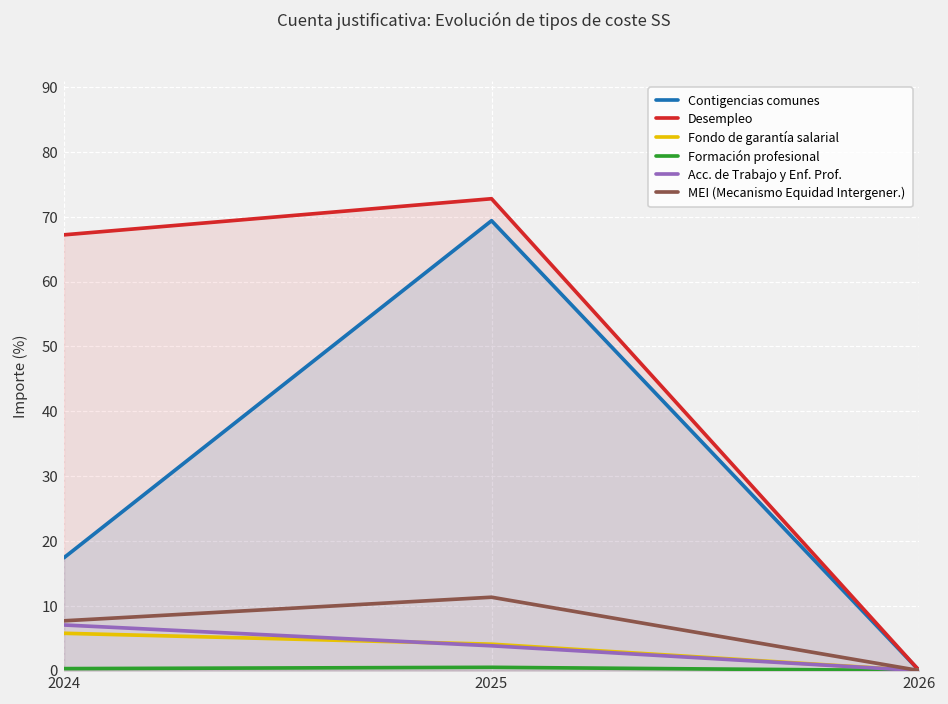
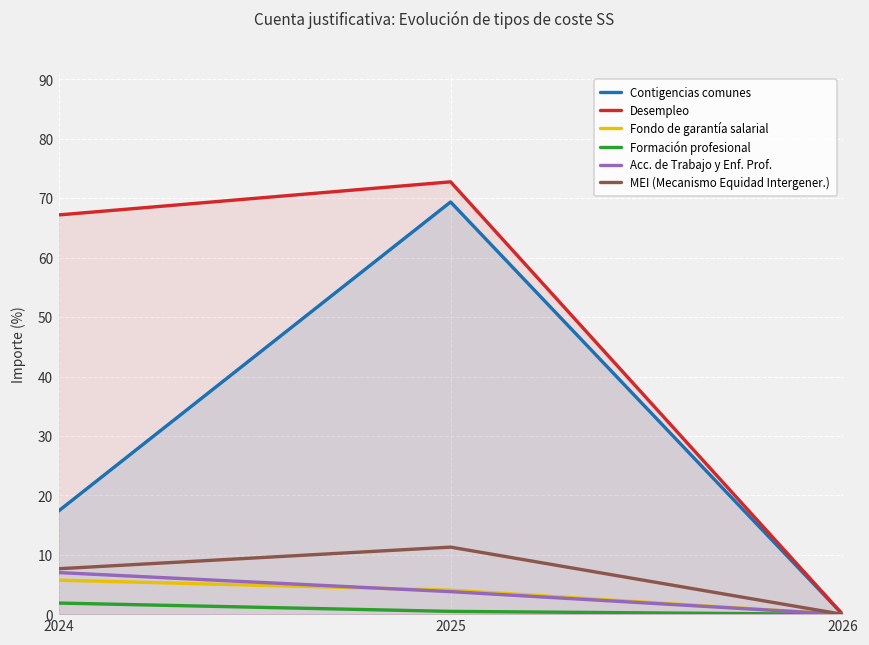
Formación profesional, 2024: 0 -> 2
